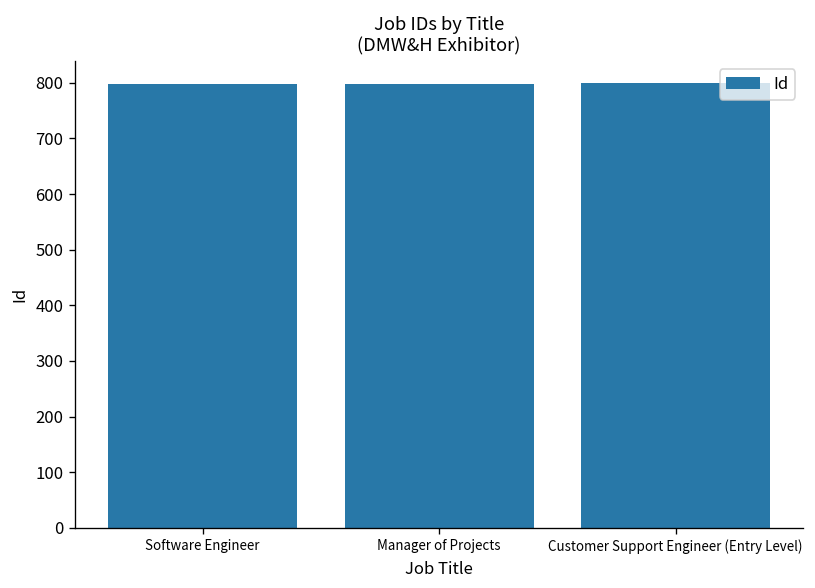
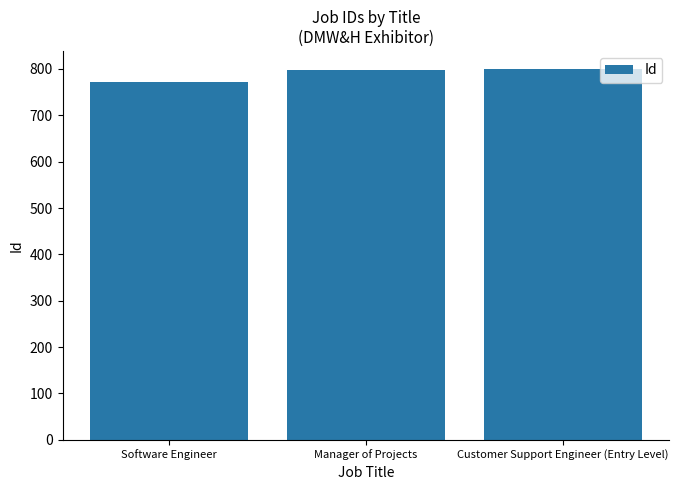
Software Engineer: 800 -> 770
